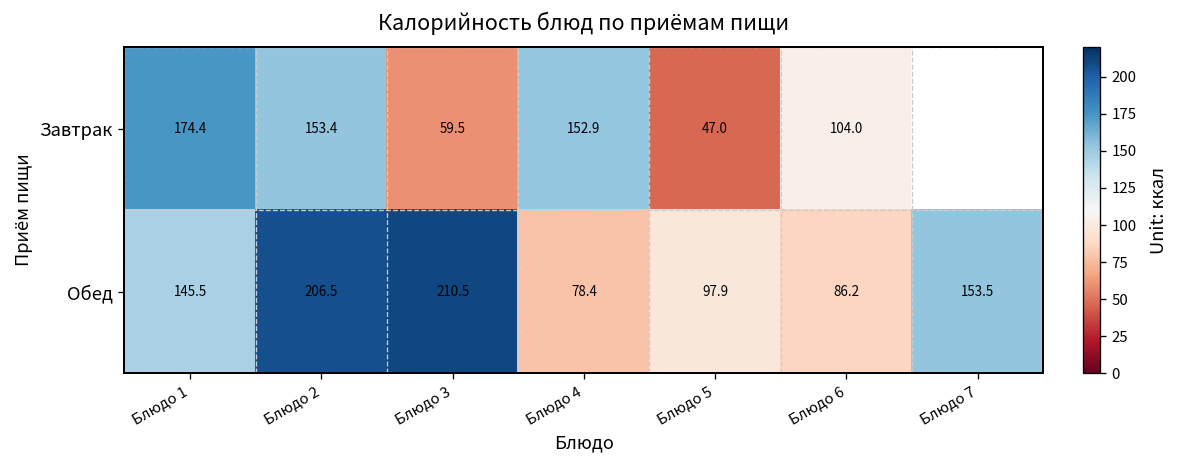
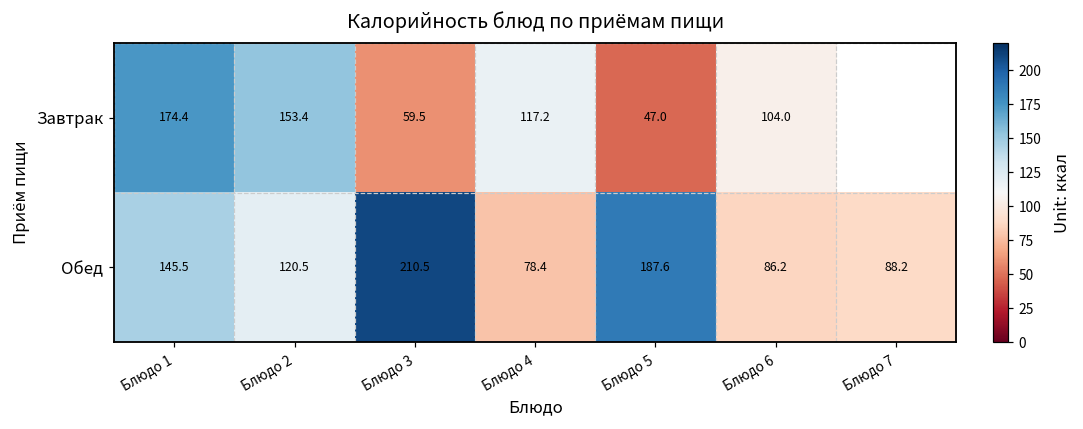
Завтрак, Блюдо 4: 152.9 -> 117.2
Обед, Блюдо 2: 206.5 -> 120.5
Обед, Блюдо 5: 97.9 -> 187.6
Обед, Блюдо 7: 153.5 -> 88.2
